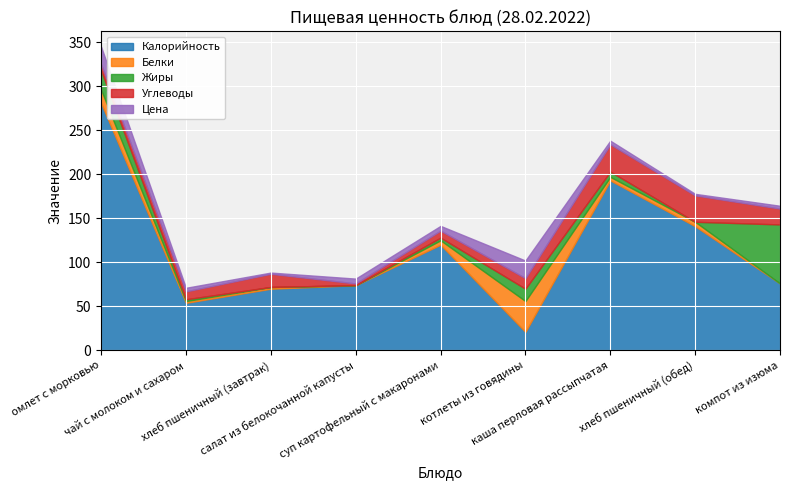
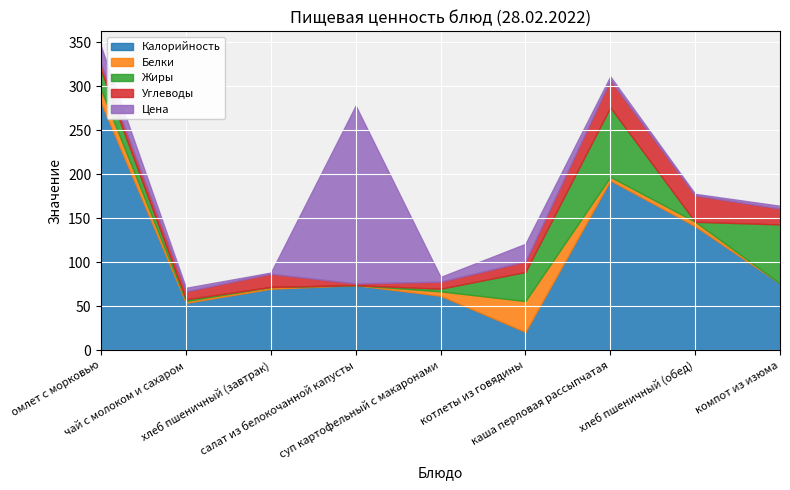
Цена, салат из белокочанной капусты: 10 -> 200
Калорийность, суп картофельный с макаронами: 120 -> 60
Жиры, котлеты из говядины: 10 -> 30
Жиры, каша перловая рассыпчатая: 10 -> 80
